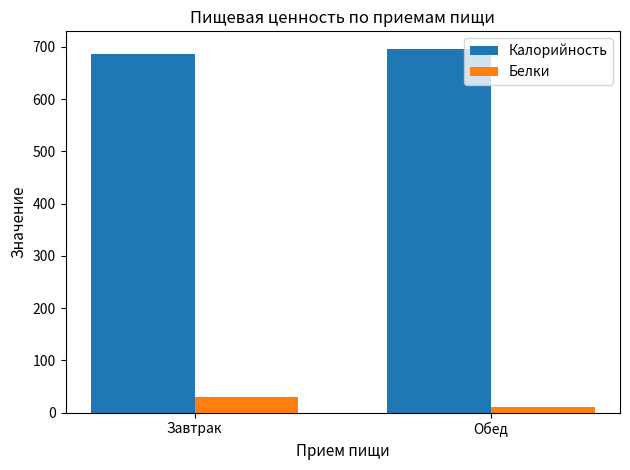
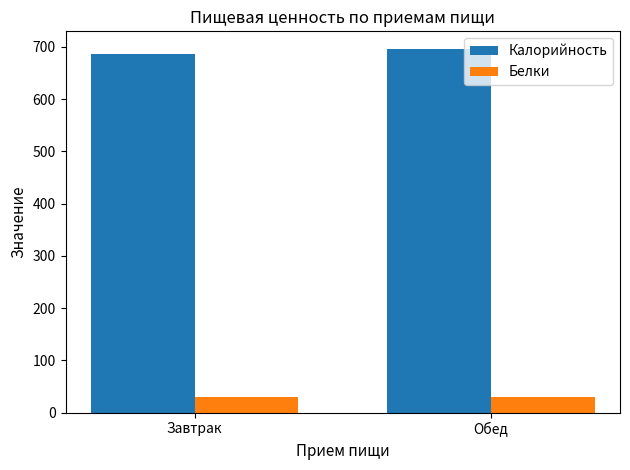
Белки, Обед: 10 -> 30
